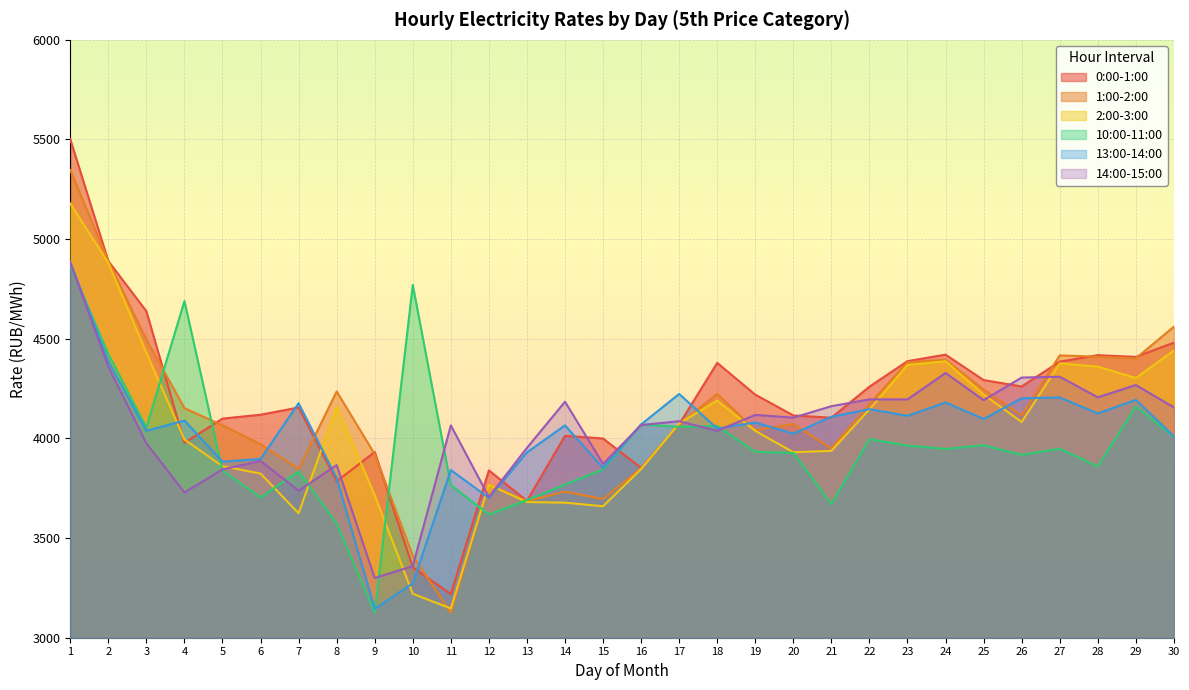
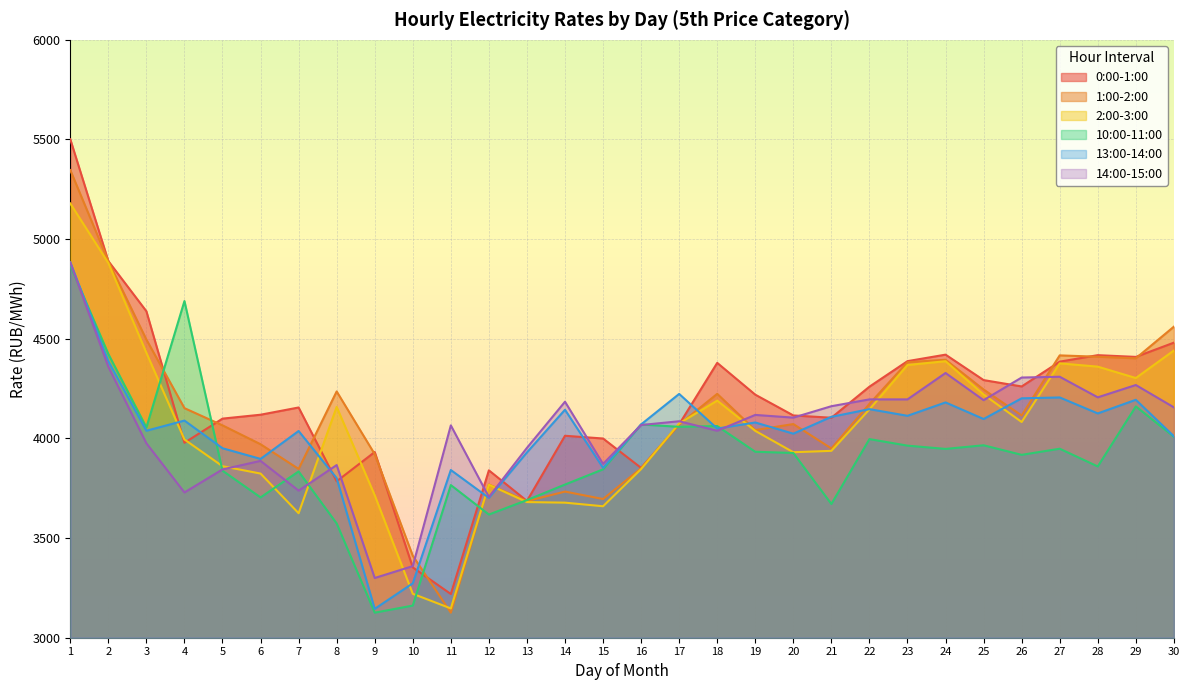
13:00-14:00, 5: 3880 -> 3950
13:00-14:00, 7: 4180 -> 4040
10:00-11:00, 10: 4770 -> 3160
13:00-14:00, 14: 4070 -> 4140
